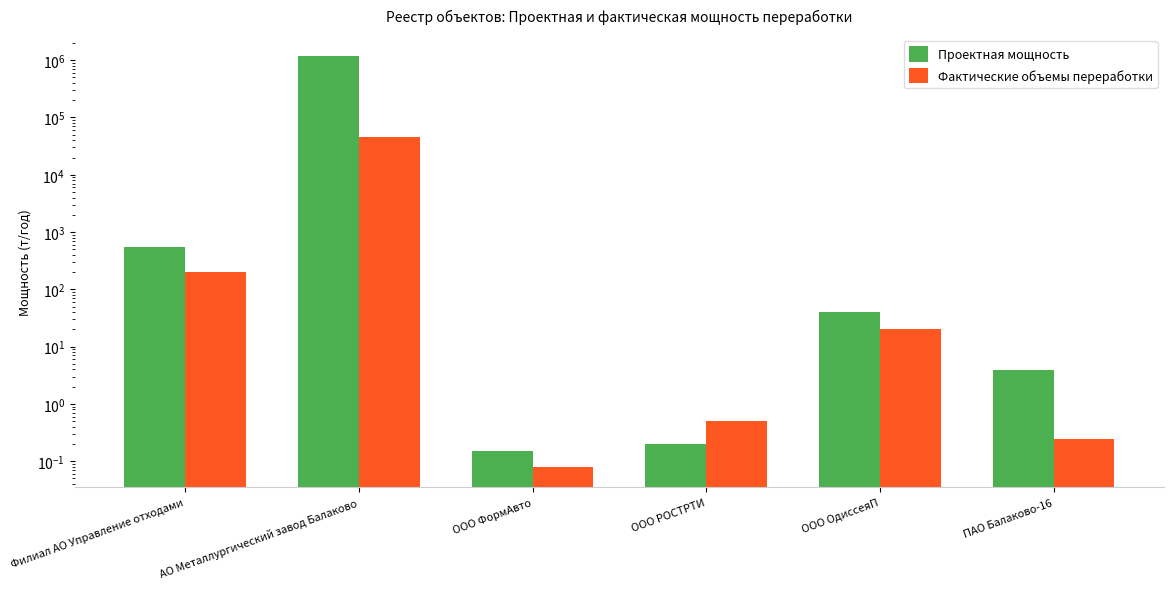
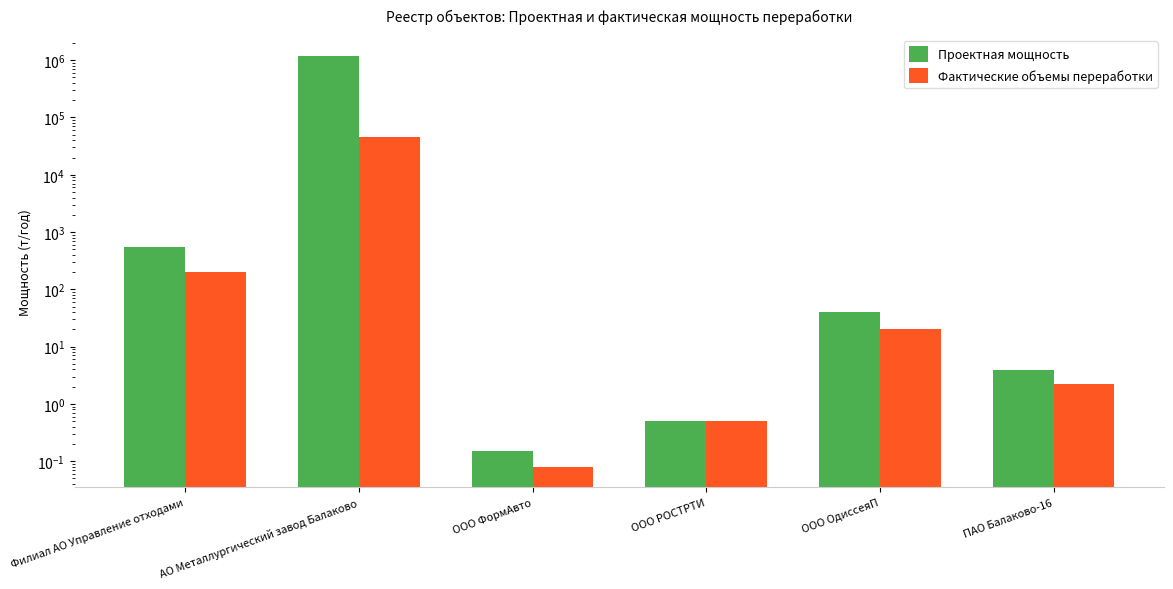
Проектная мощность, ООО РОСТРТИ: 0.2 -> 0.5
Фактические объемы переработки, ПАО Балаково-16: 0.24 -> 2.2
